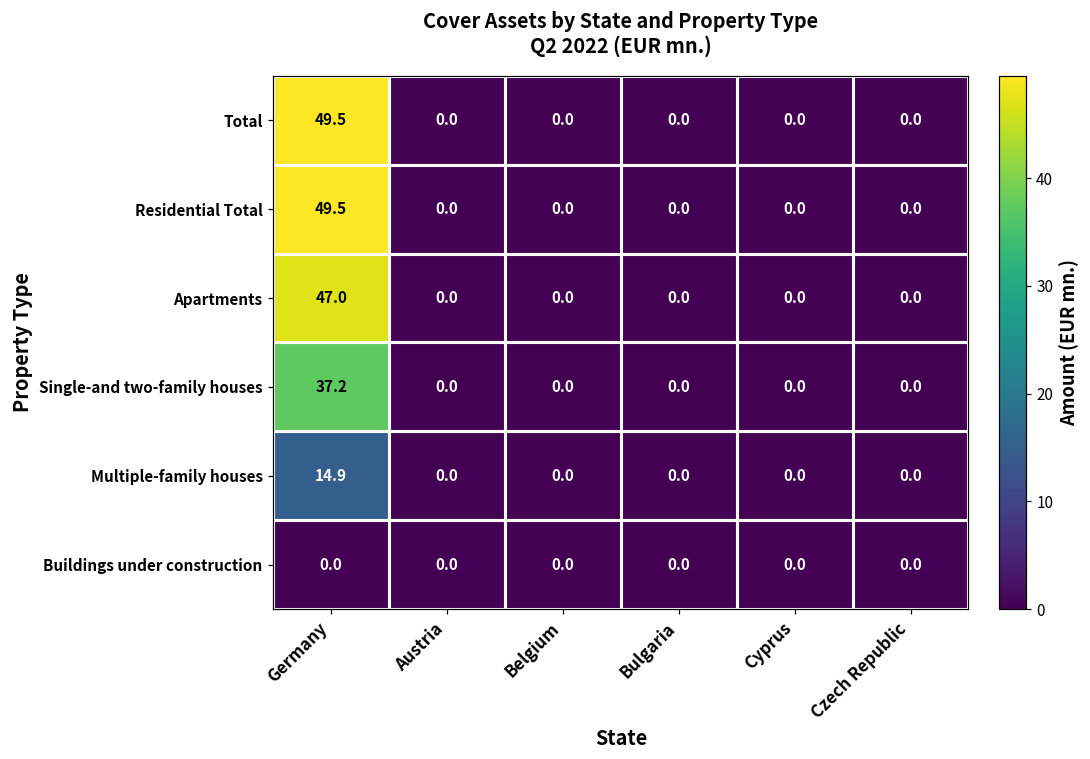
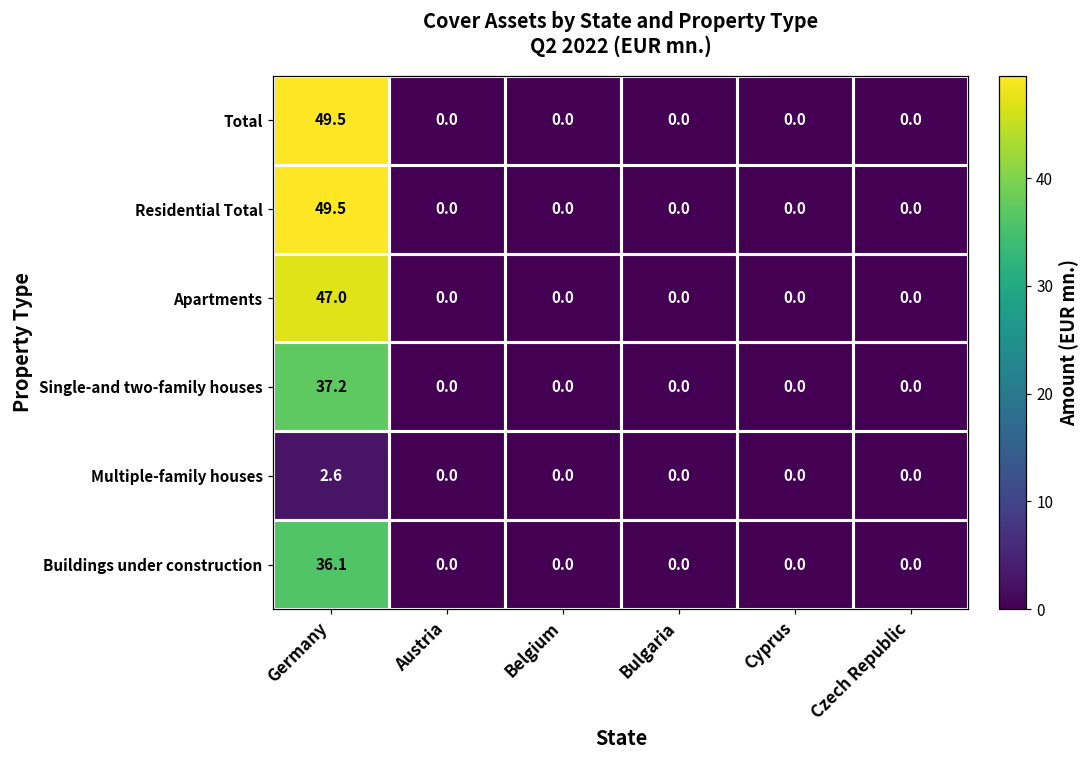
Multiple-family houses, Germany: 14.9 -> 2.6
Buildings under construction, Germany: 0.0 -> 36.1
